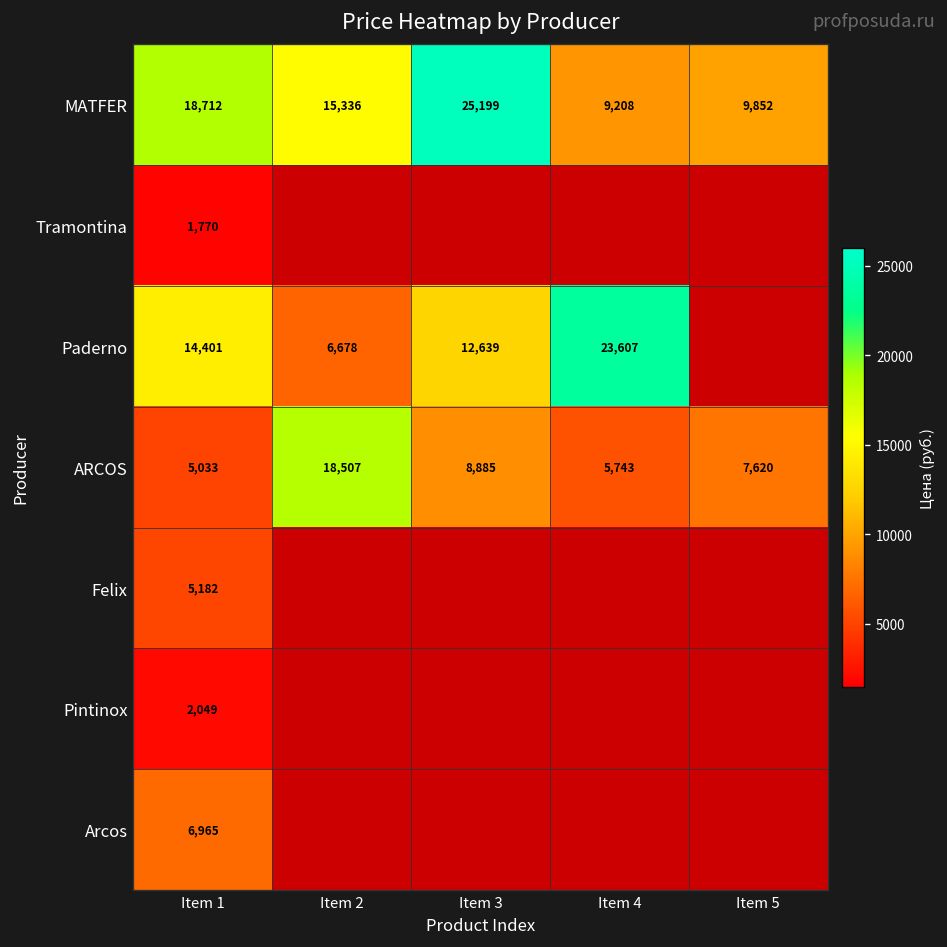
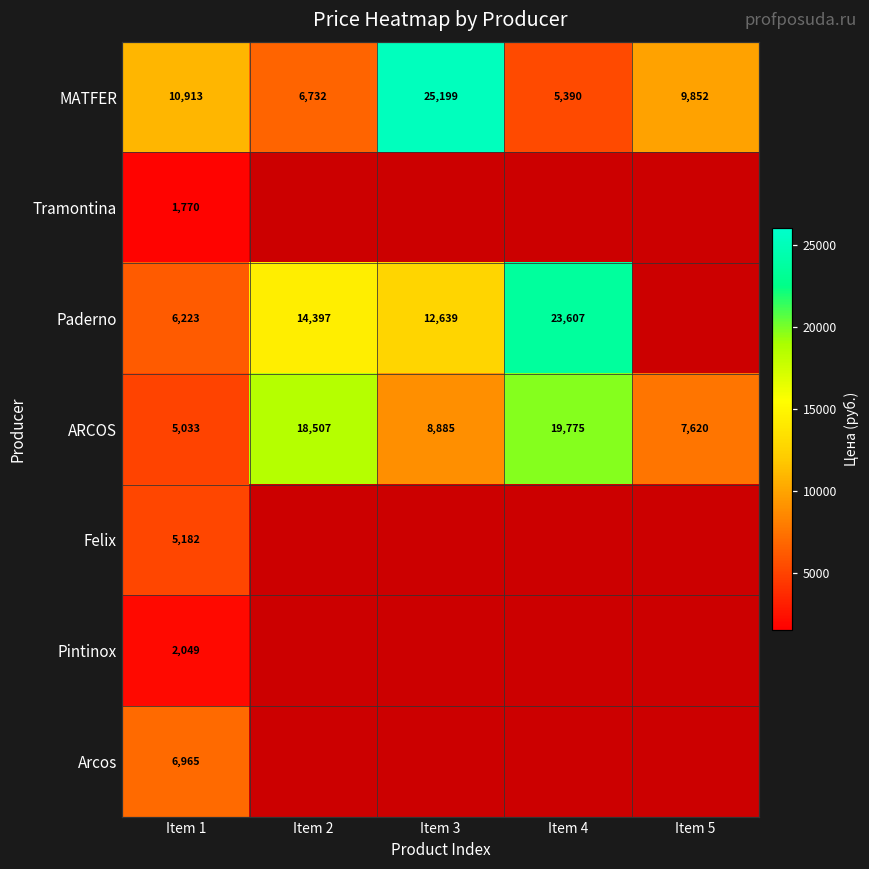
MATFER, Item 1: 18,712 -> 10,913
MATFER, Item 2: 15,336 -> 6,732
MATFER, Item 4: 9,208 -> 5,390
Paderno, Item 1: 14,401 -> 6,223
Paderno, Item 2: 6,678 -> 14,397
ARCOS, Item 4: 5,743 -> 19,775
